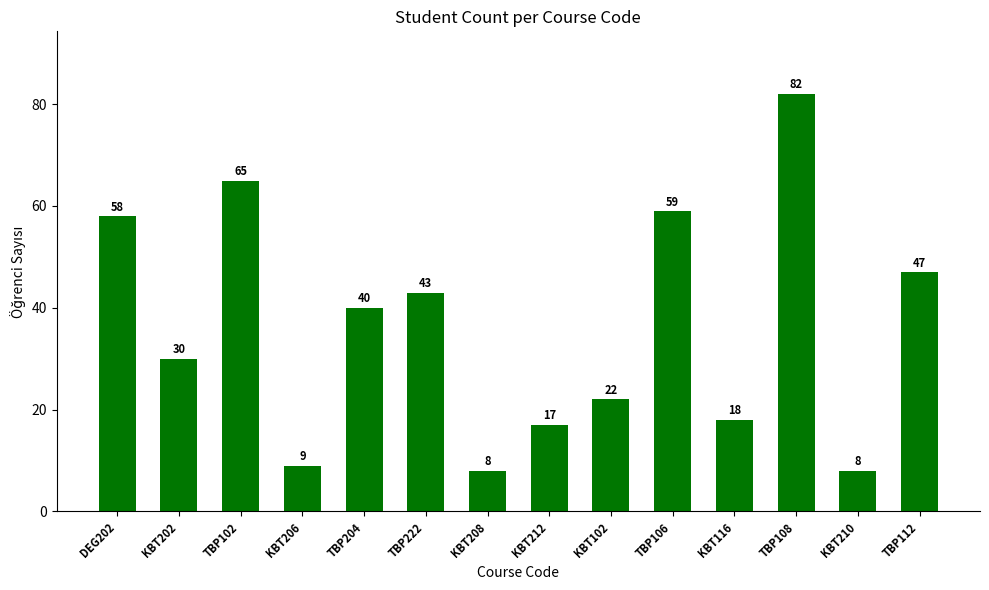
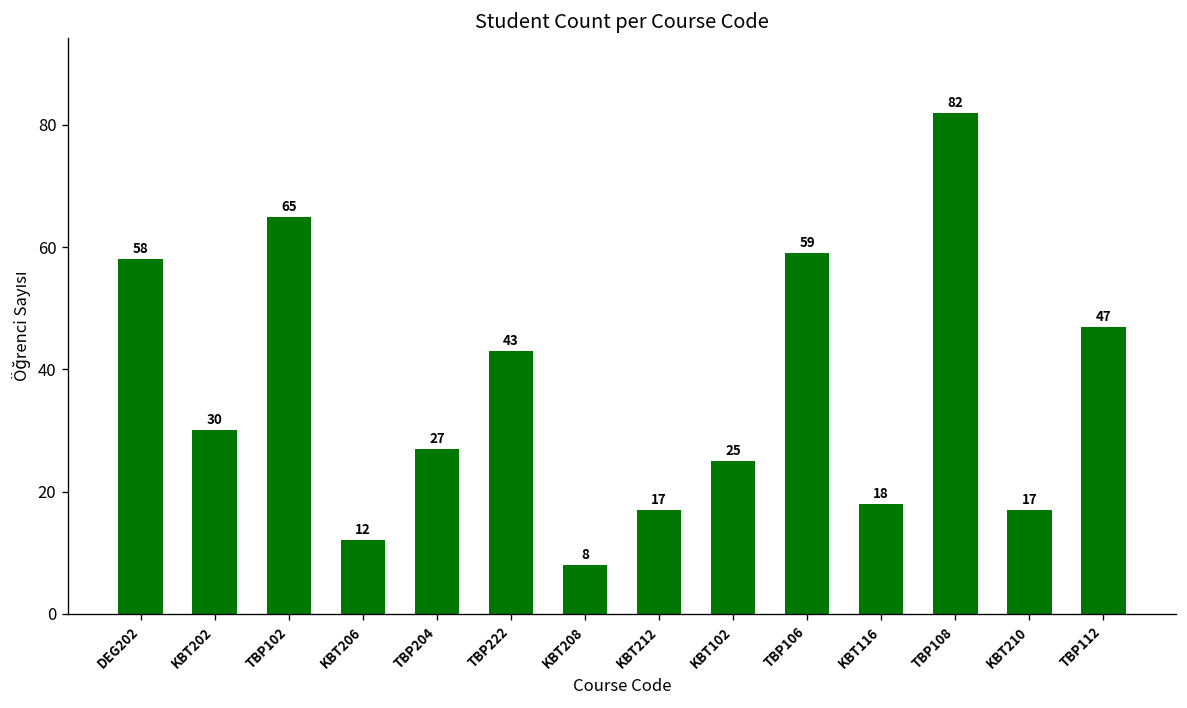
KBT206: 9 -> 12
TBP204: 40 -> 27
KBT102: 22 -> 25
KBT210: 8 -> 17
